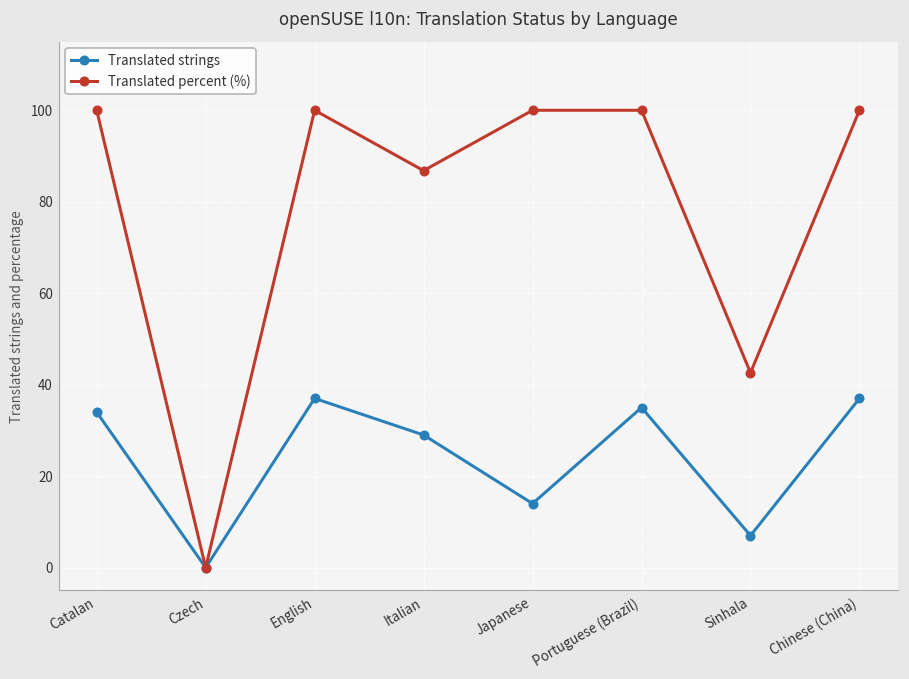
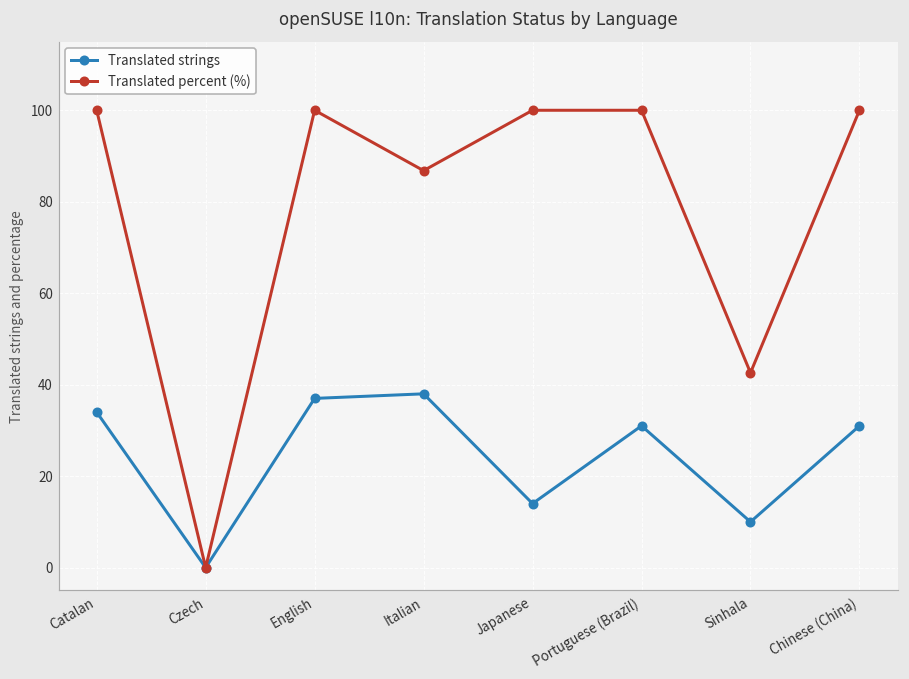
Translated strings, Italian: 29 -> 38
Translated strings, Portuguese (Brazil): 35 -> 31
Translated strings, Sinhala: 7 -> 10
Translated strings, Chinese (China): 37 -> 31
